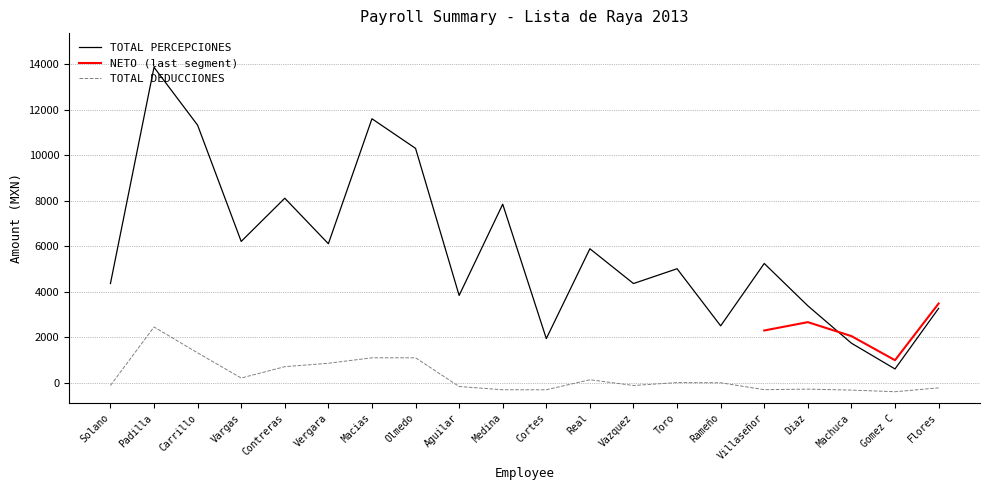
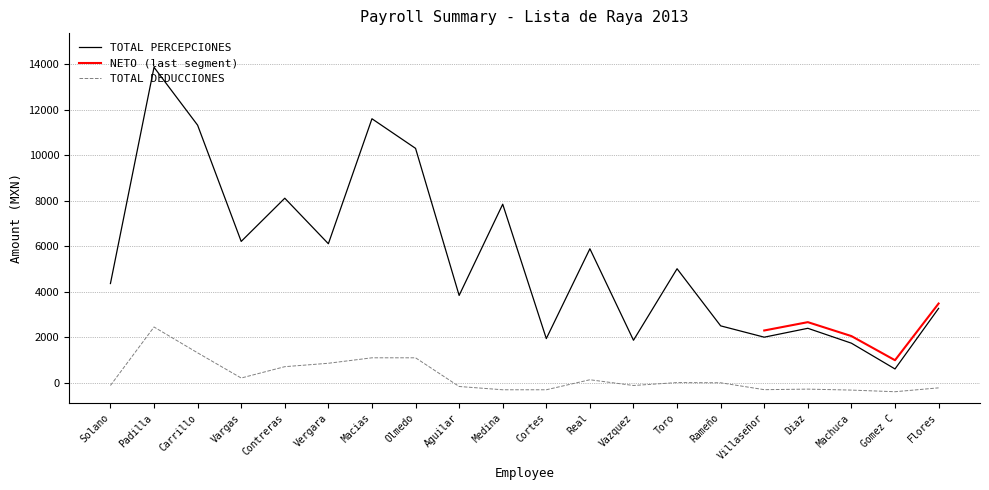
TOTAL PERCEPCIONES, Vazquez: 4400 -> 1900
TOTAL PERCEPCIONES, Villaseñor: 5200 -> 2000
TOTAL PERCEPCIONES, Diaz: 3400 -> 2400
